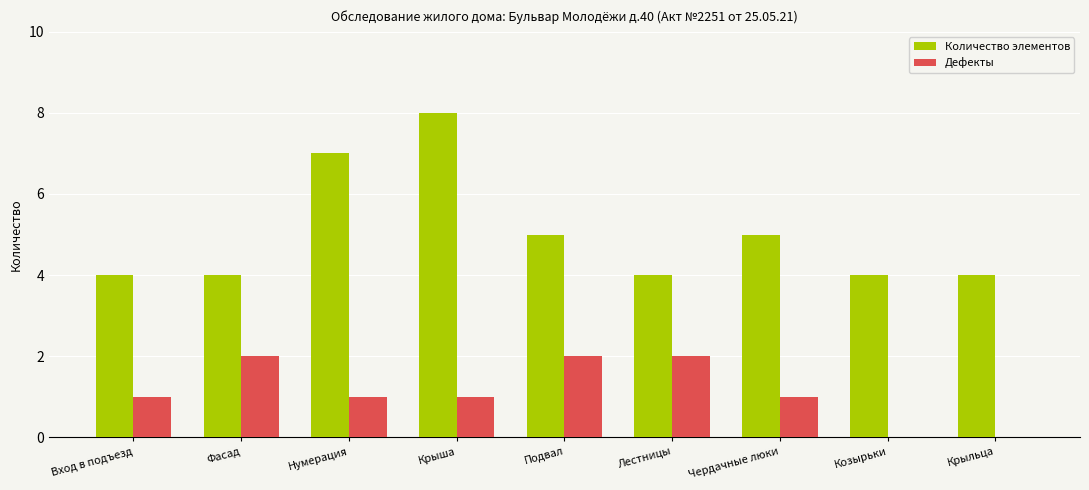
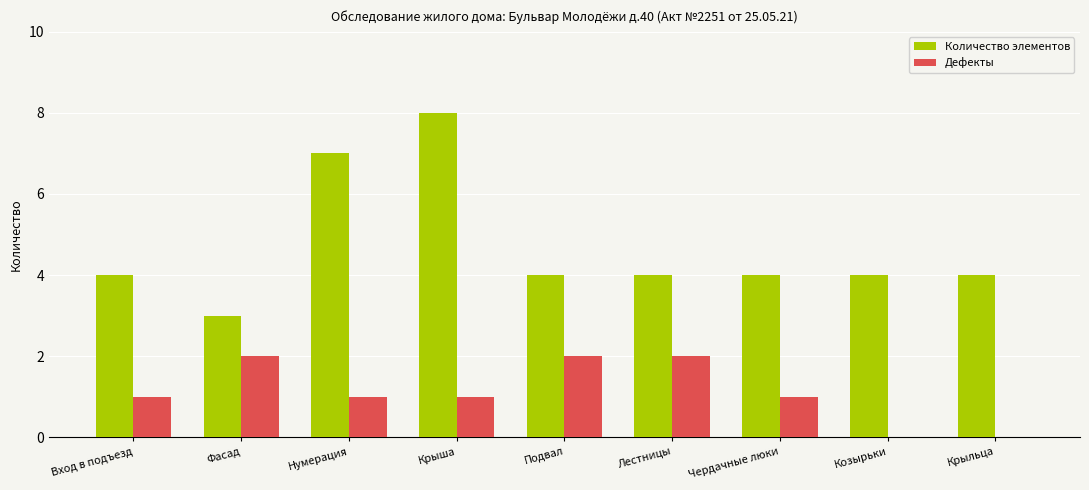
Количество элементов, Фасад: 4 -> 3
Количество элементов, Подвал: 5 -> 4
Количество элементов, Чердачные люки: 5 -> 4
